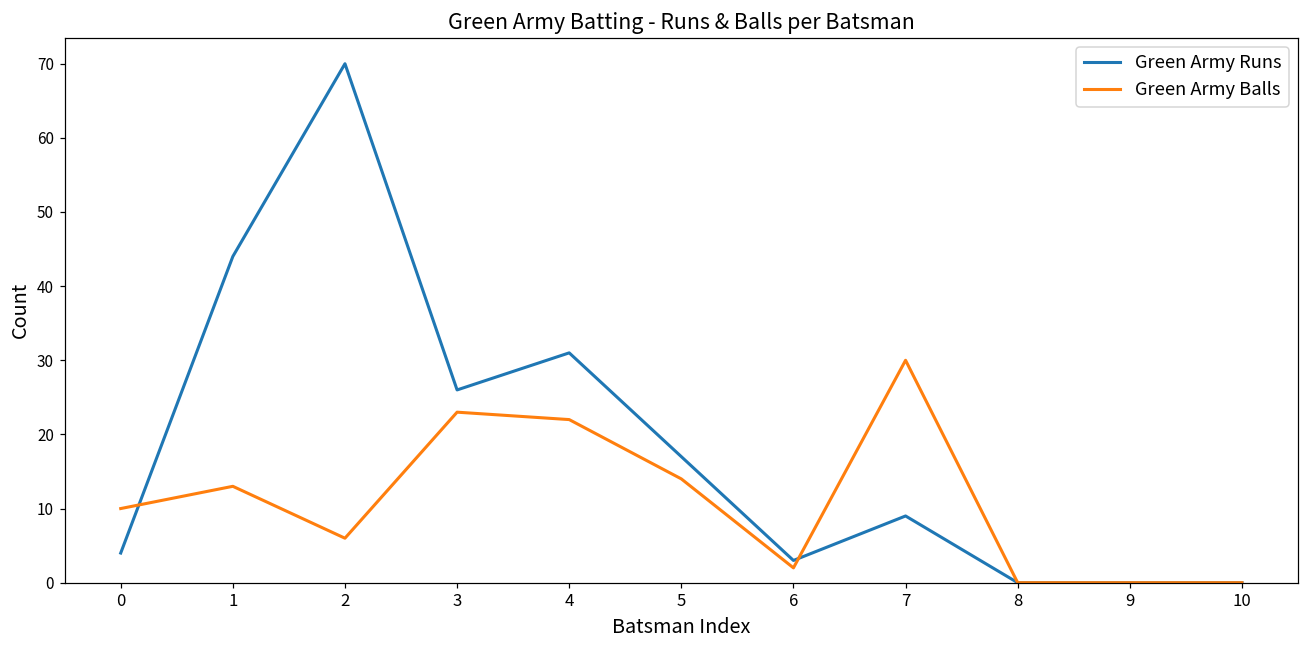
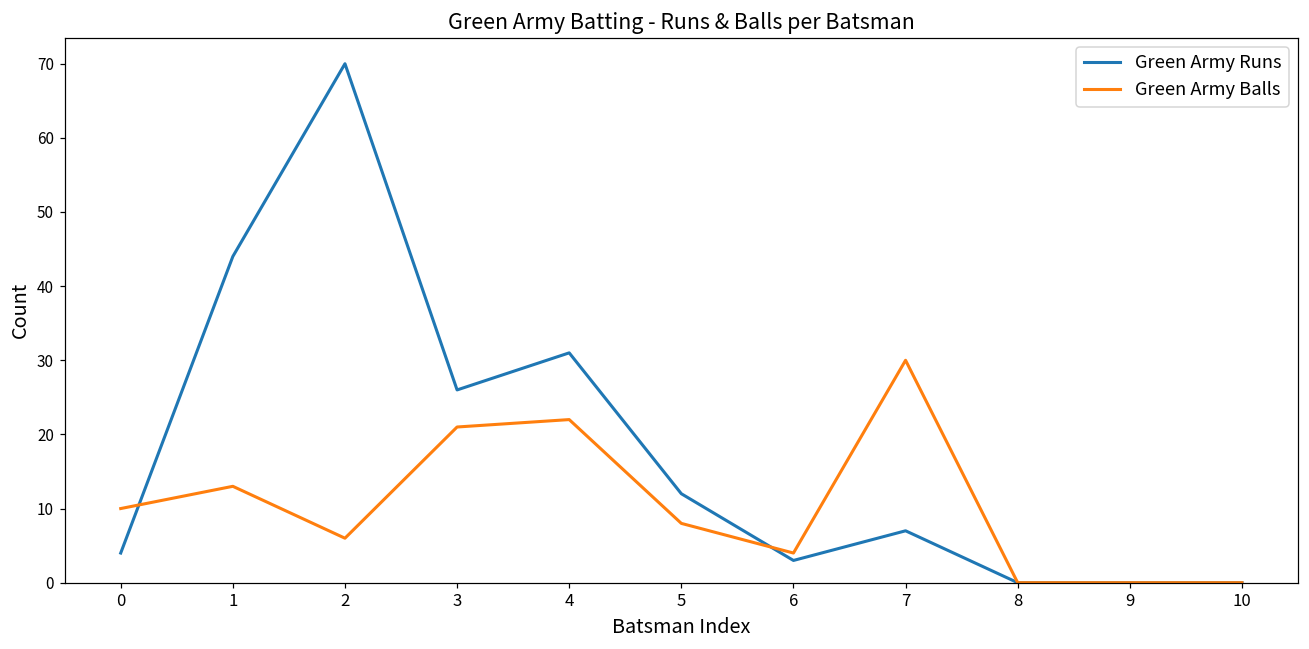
Green Army Balls, 3: 23 -> 21
Green Army Runs, 5: 17 -> 12
Green Army Balls, 5: 14 -> 8
Green Army Balls, 6: 2 -> 4
Green Army Runs, 7: 9 -> 7
